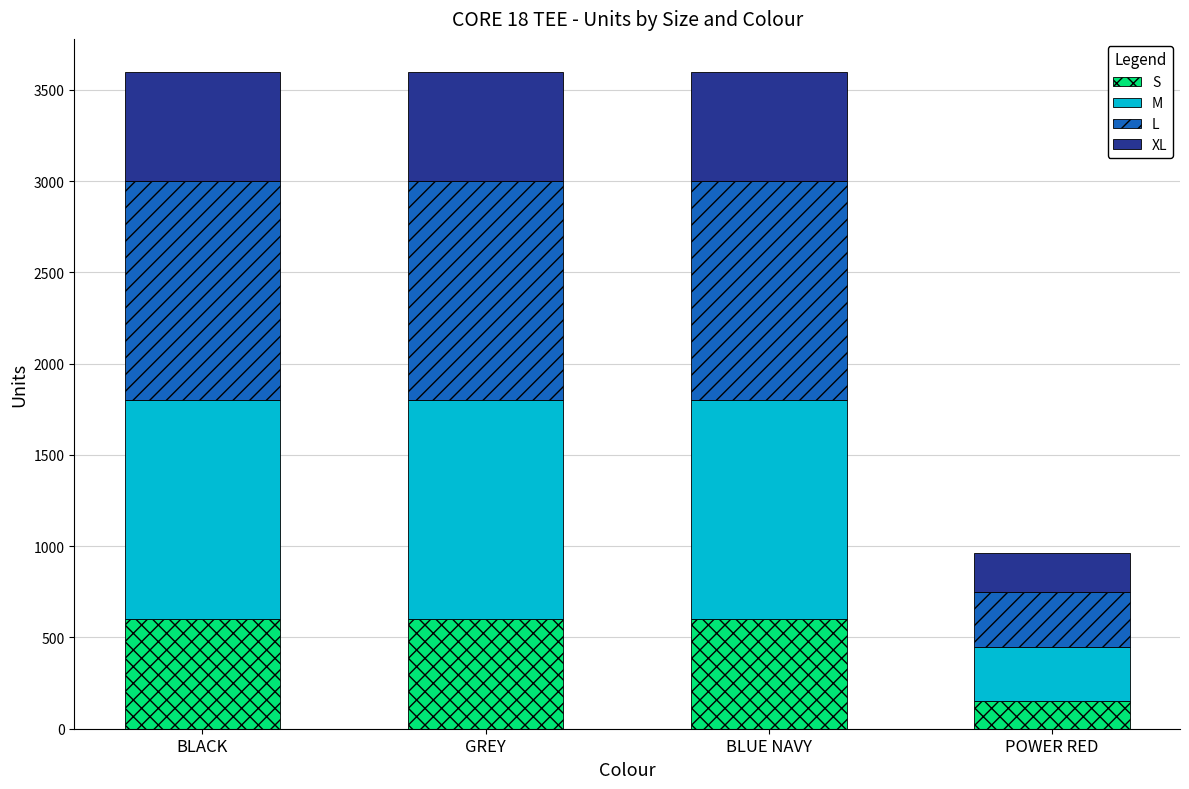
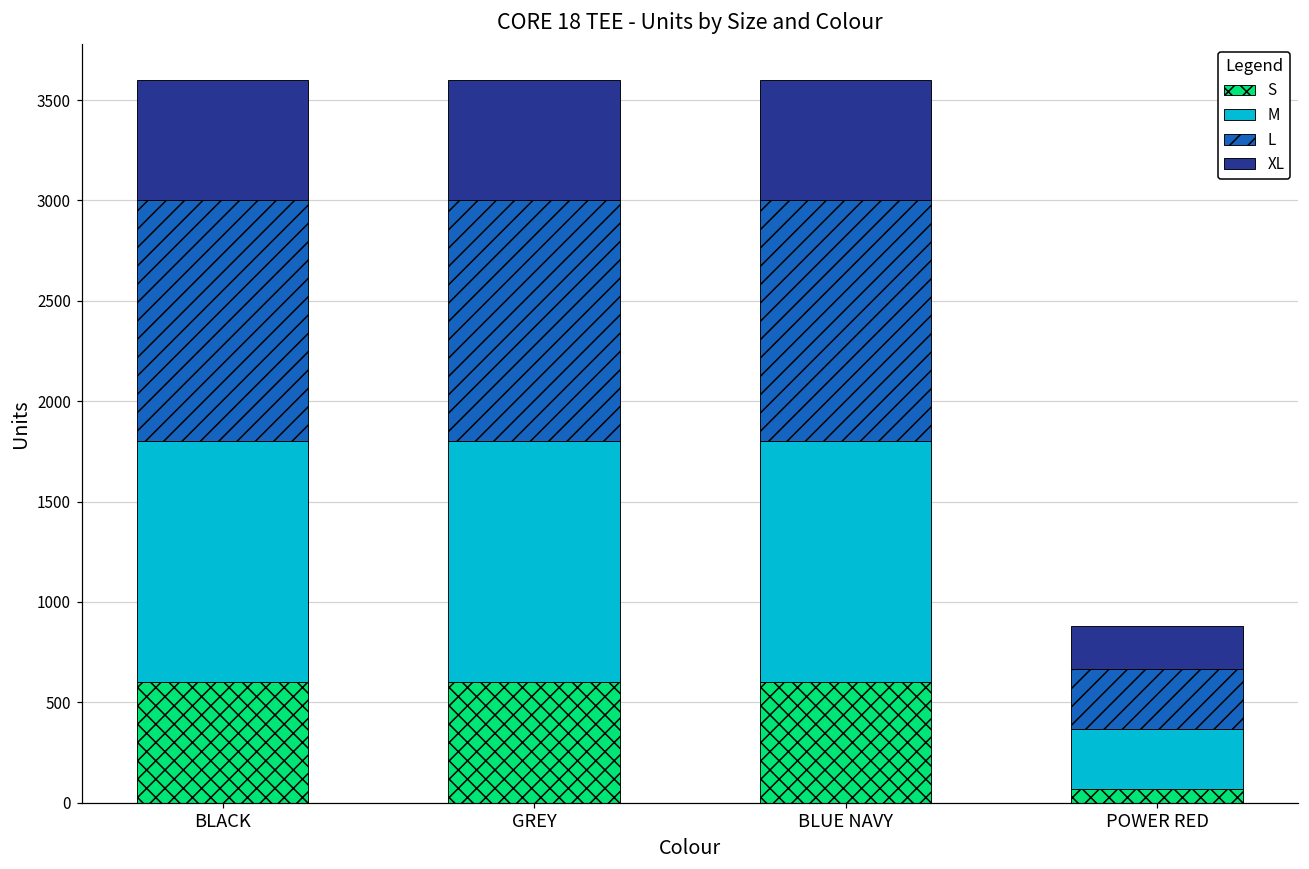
S, POWER RED: 150 -> 70
